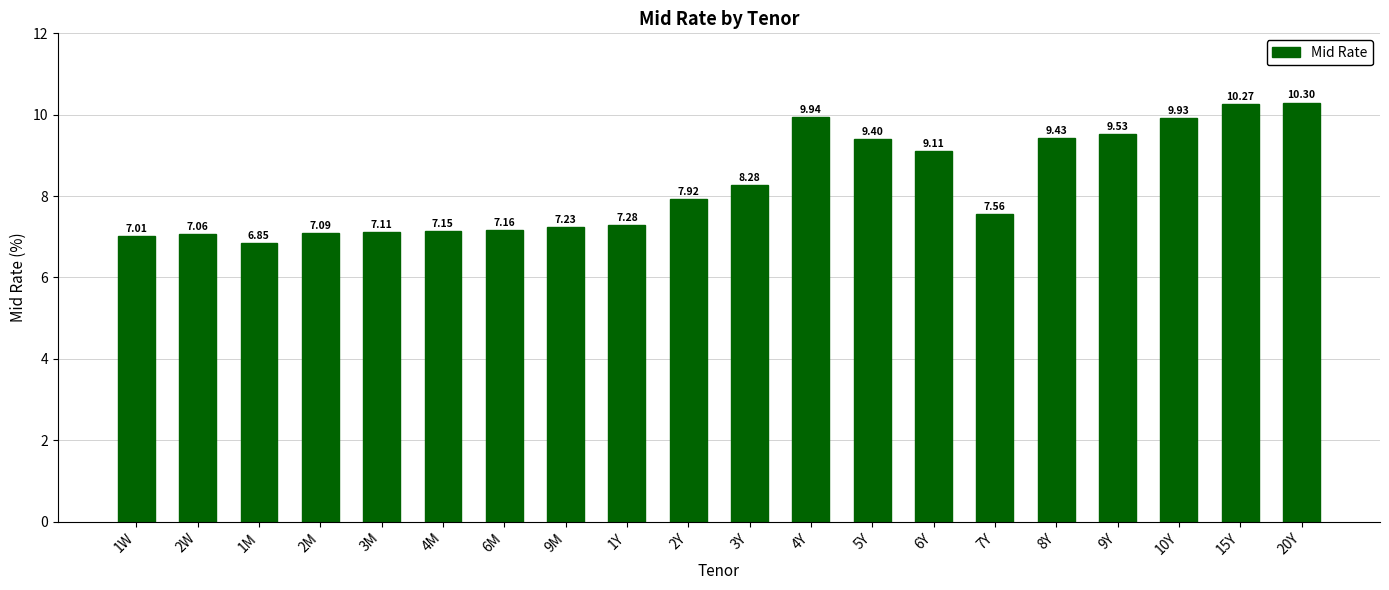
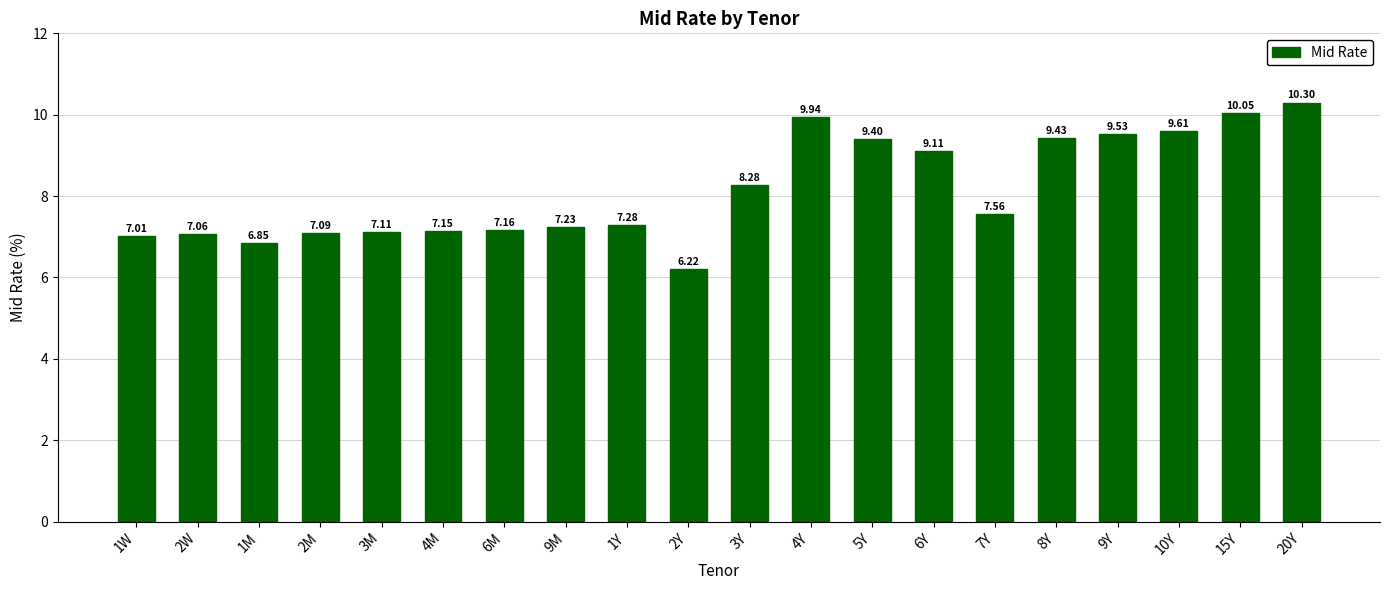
2Y: 7.92 -> 6.22
10Y: 9.93 -> 9.61
15Y: 10.27 -> 10.05
